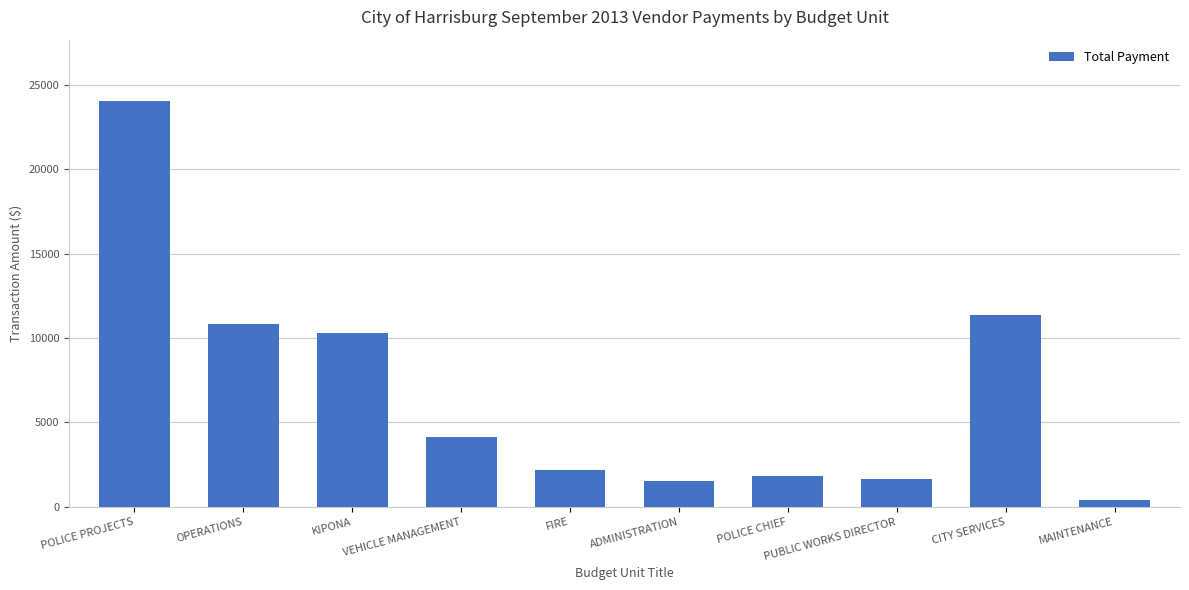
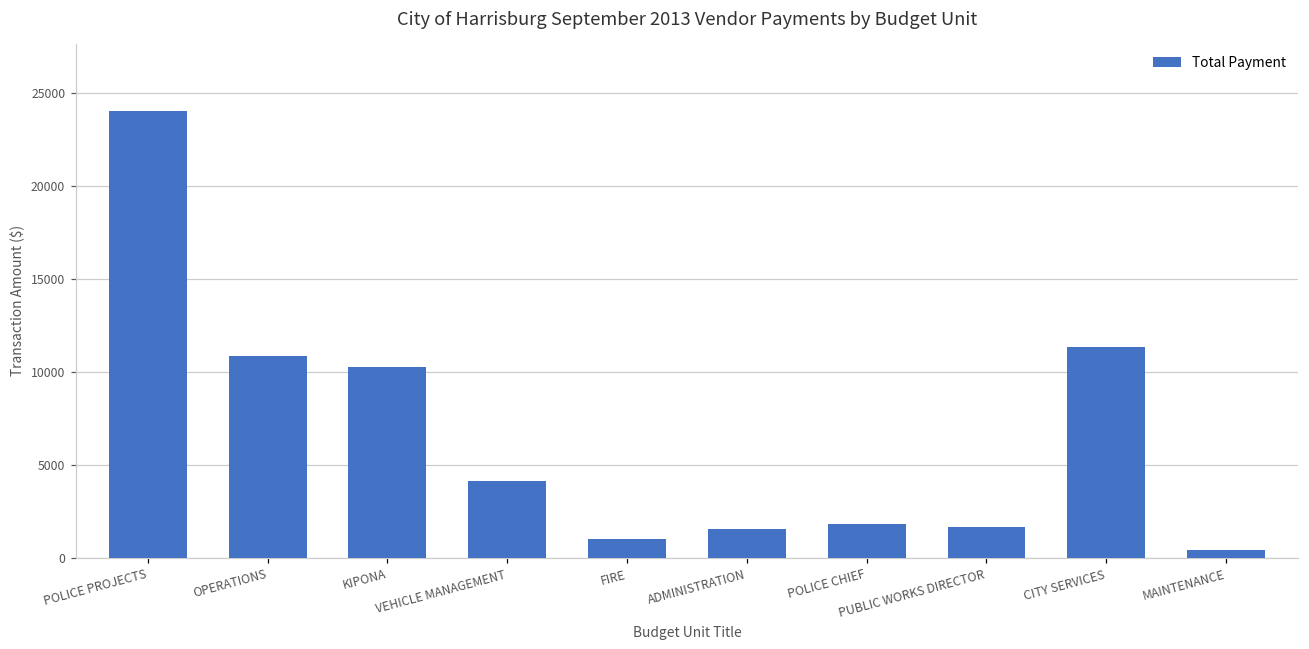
FIRE: 2200 -> 1000
